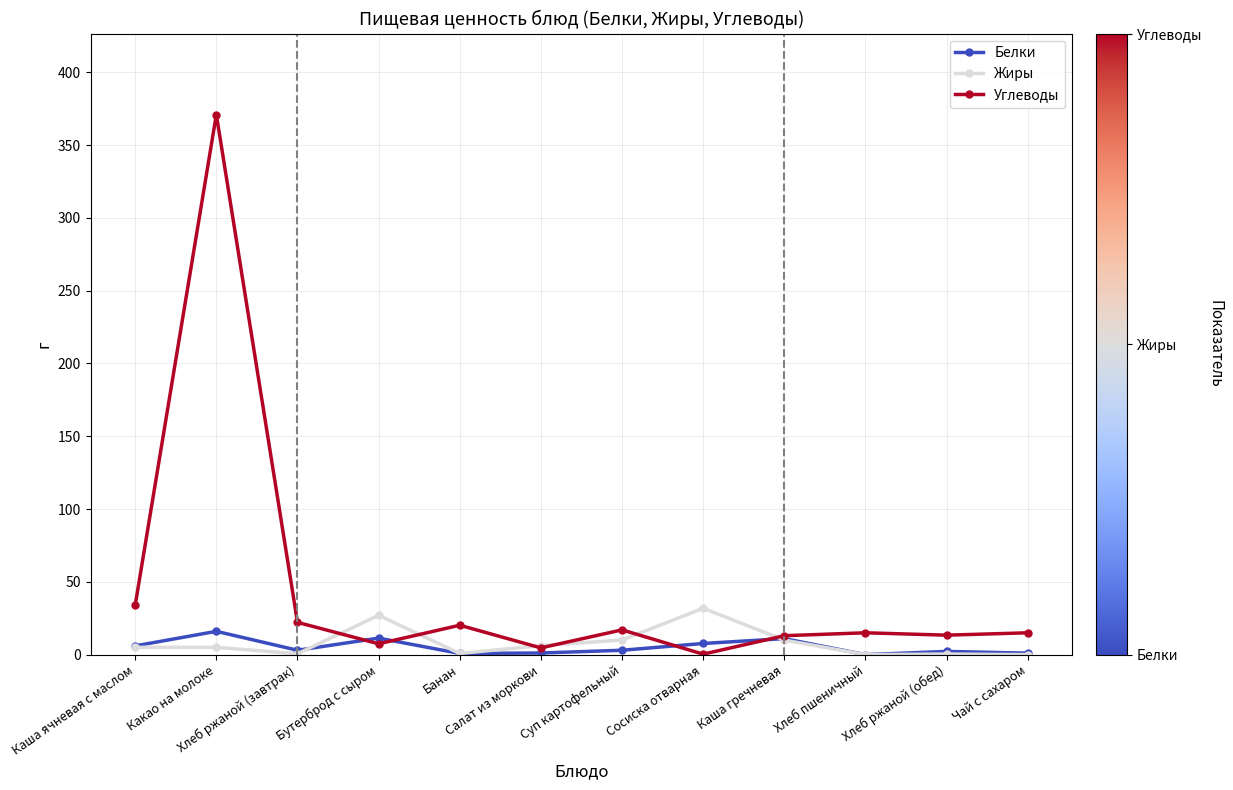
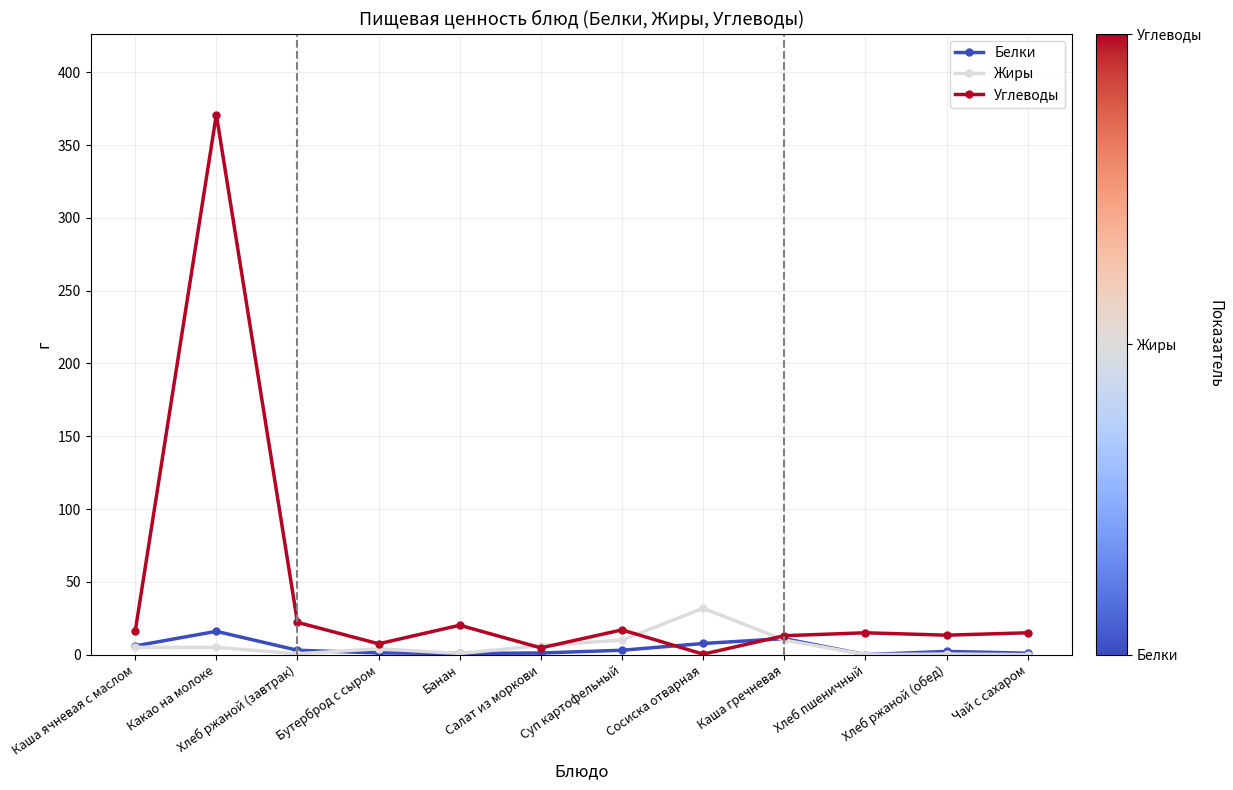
Углеводы, Каша ячневая с маслом: 34 -> 16
Белки, Бутерброд с сыром: 11 -> 1
Жиры, Бутерброд с сыром: 27 -> 4
